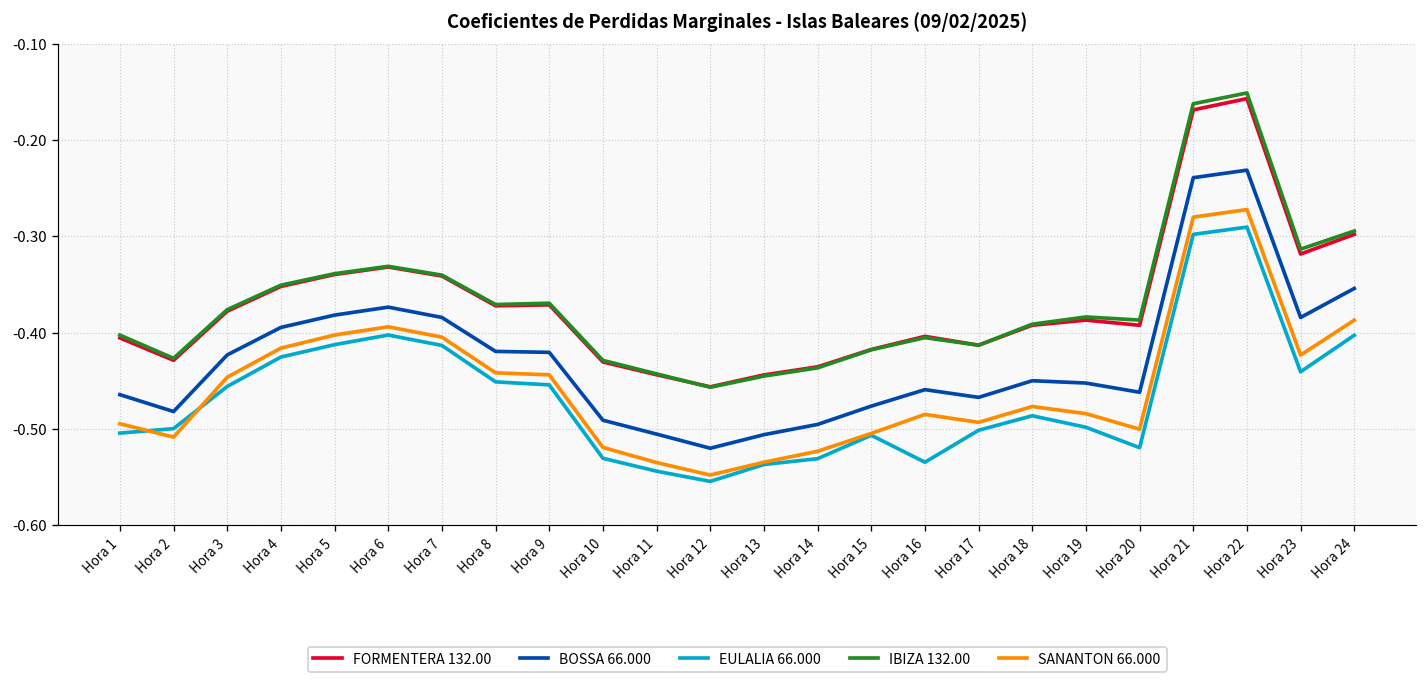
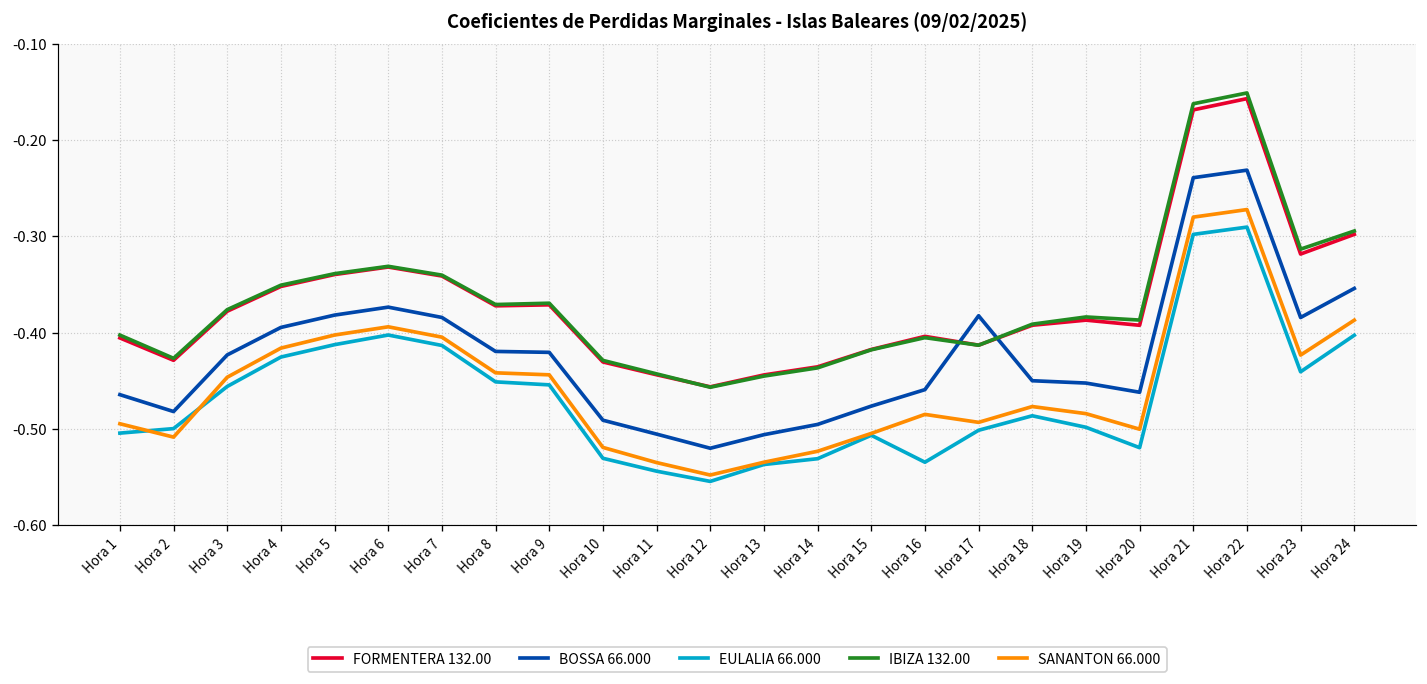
BOSSA 66.000, Hora 17: -0.47 -> -0.38
